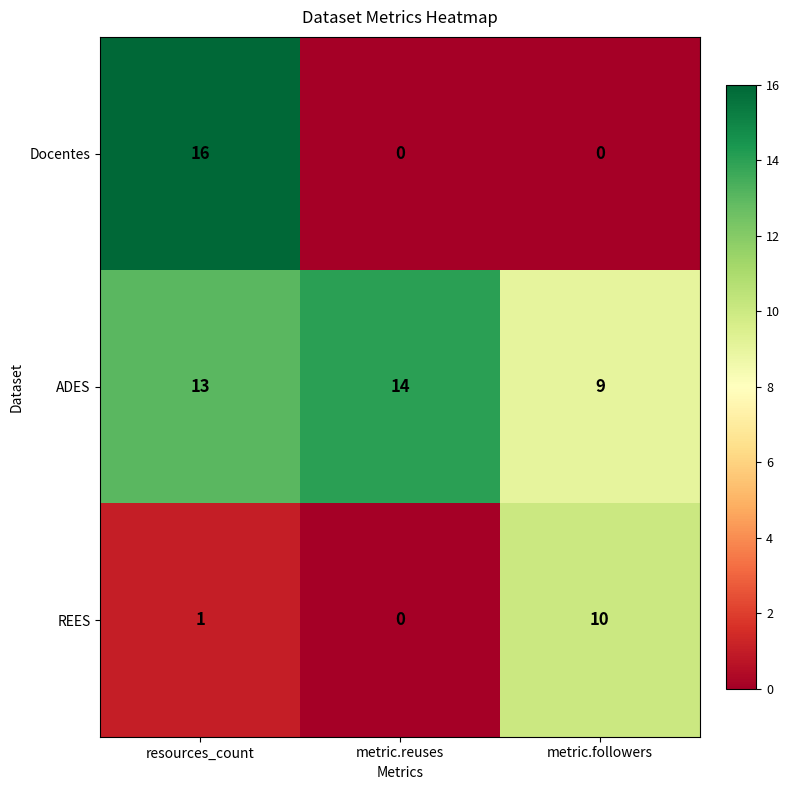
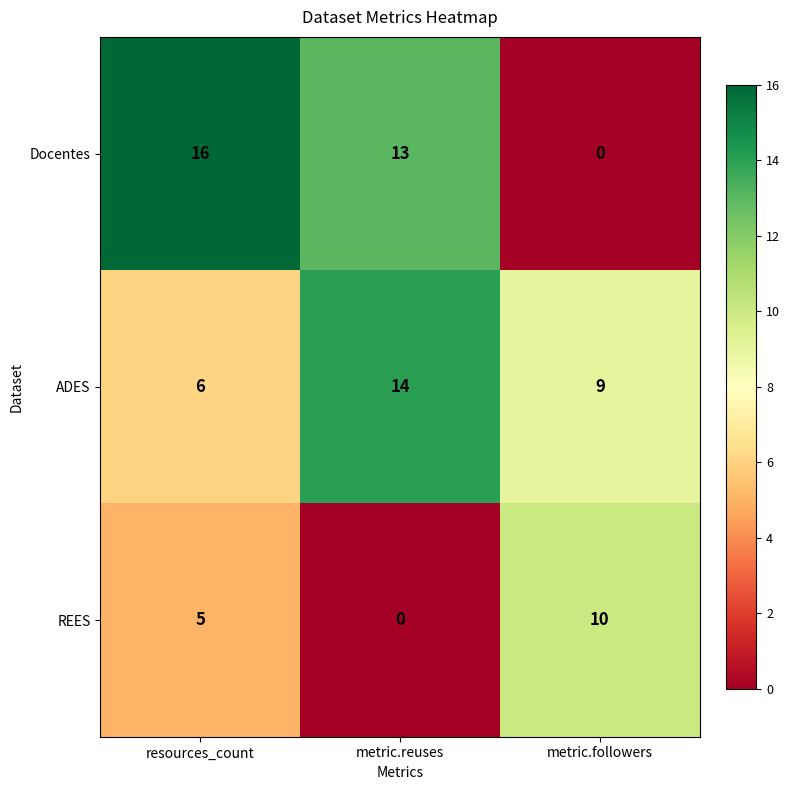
Docentes, metric.reuses: 0 -> 13
ADES, resources_count: 13 -> 6
REES, resources_count: 1 -> 5
